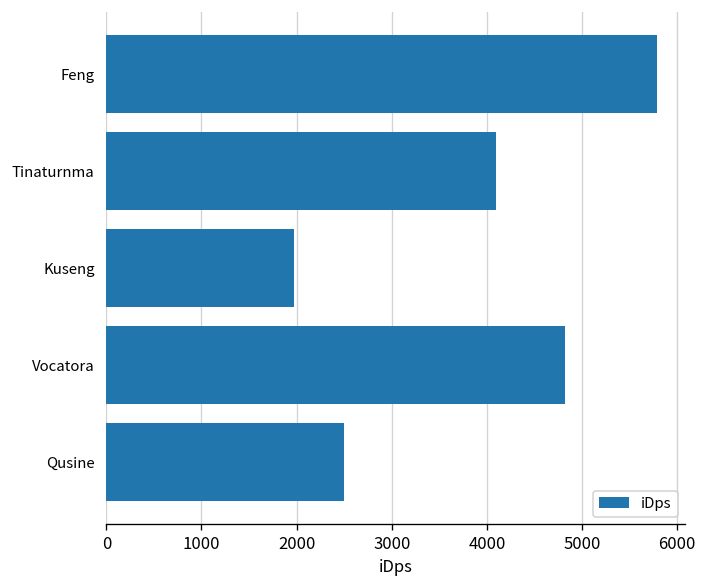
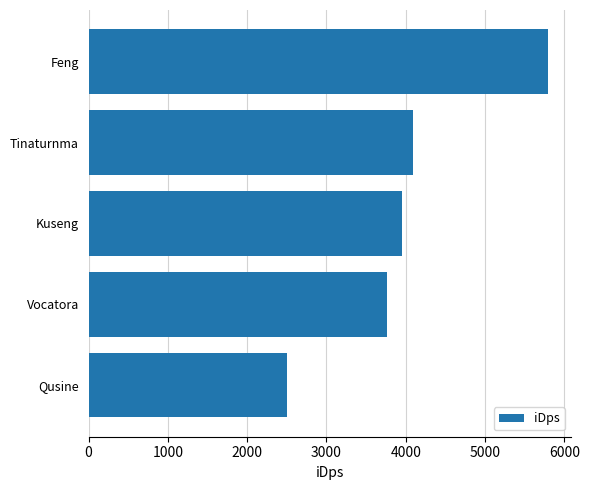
Kuseng: 2000 -> 4000
Vocatora: 4800 -> 3800
